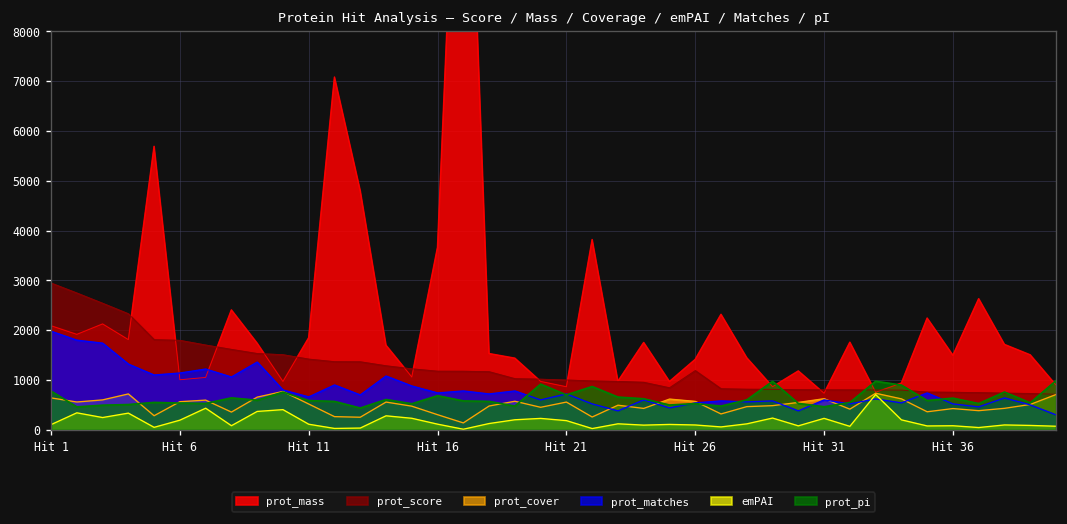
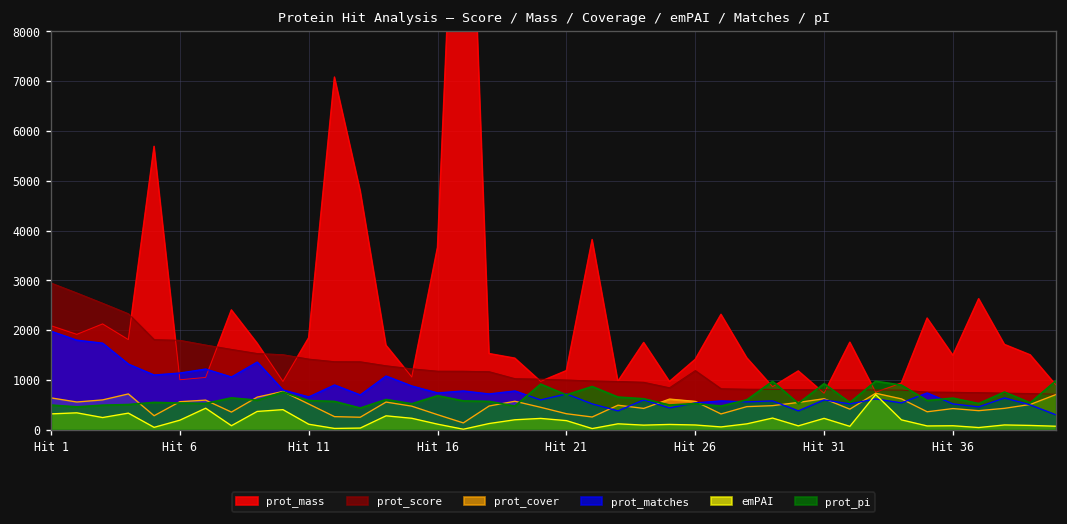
emPAI, Hit 1: 100 -> 300
prot_pi, Hit 1: 800 -> 500
prot_mass, Hit 21: 900 -> 1200
prot_cover, Hit 21: 600 -> 300
prot_pi, Hit 31: 500 -> 900
